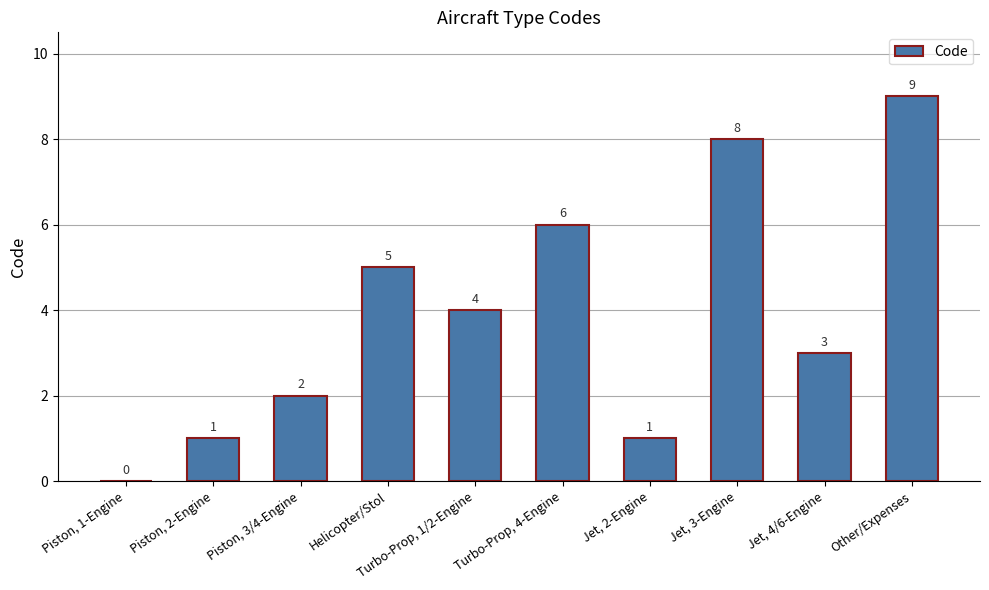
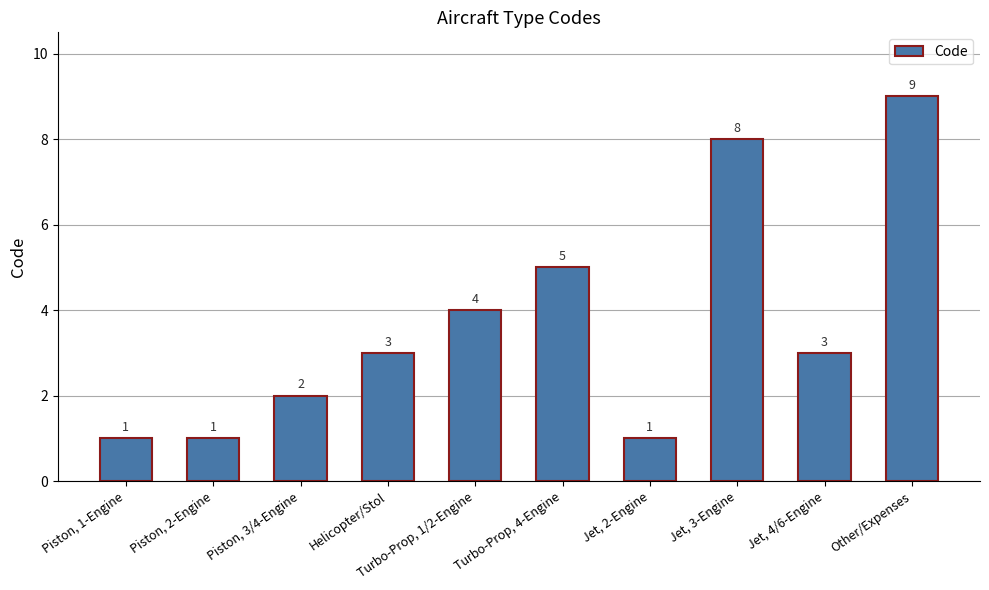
Piston, 1-Engine: 0 -> 1
Helicopter/Stol: 5 -> 3
Turbo-Prop, 4-Engine: 6 -> 5
